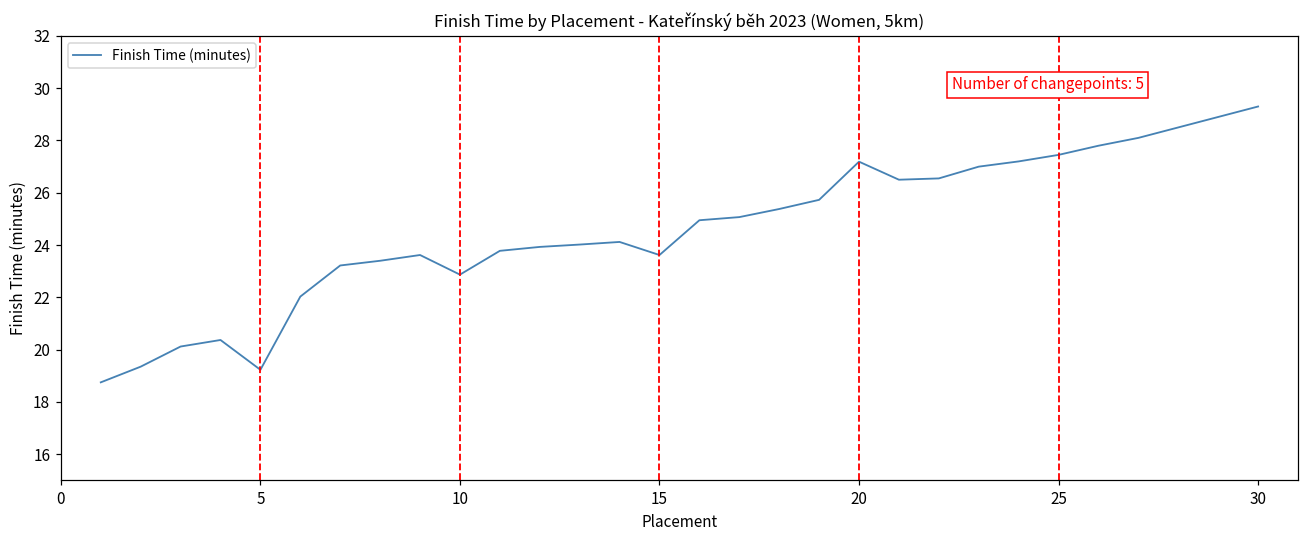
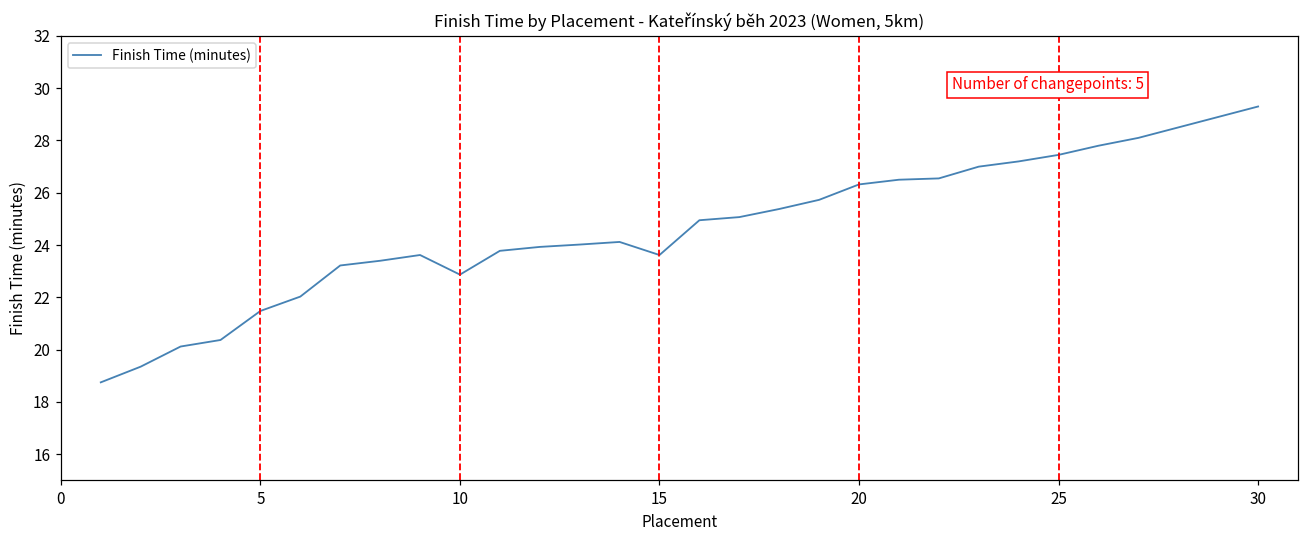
5: 19.2 -> 21.5
20: 27.2 -> 26.3
